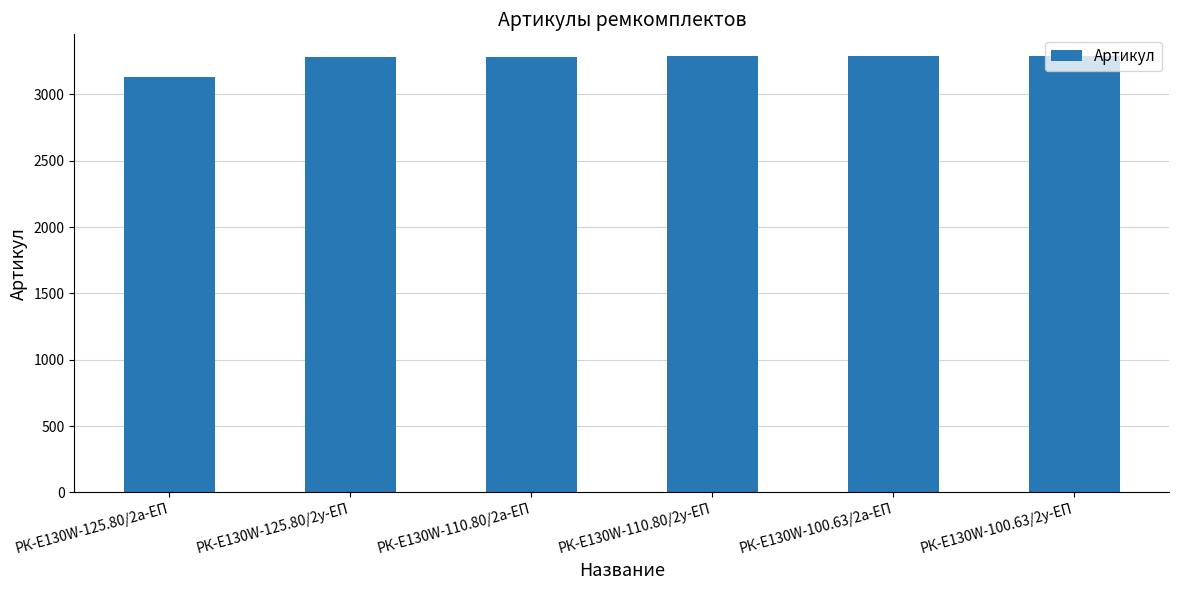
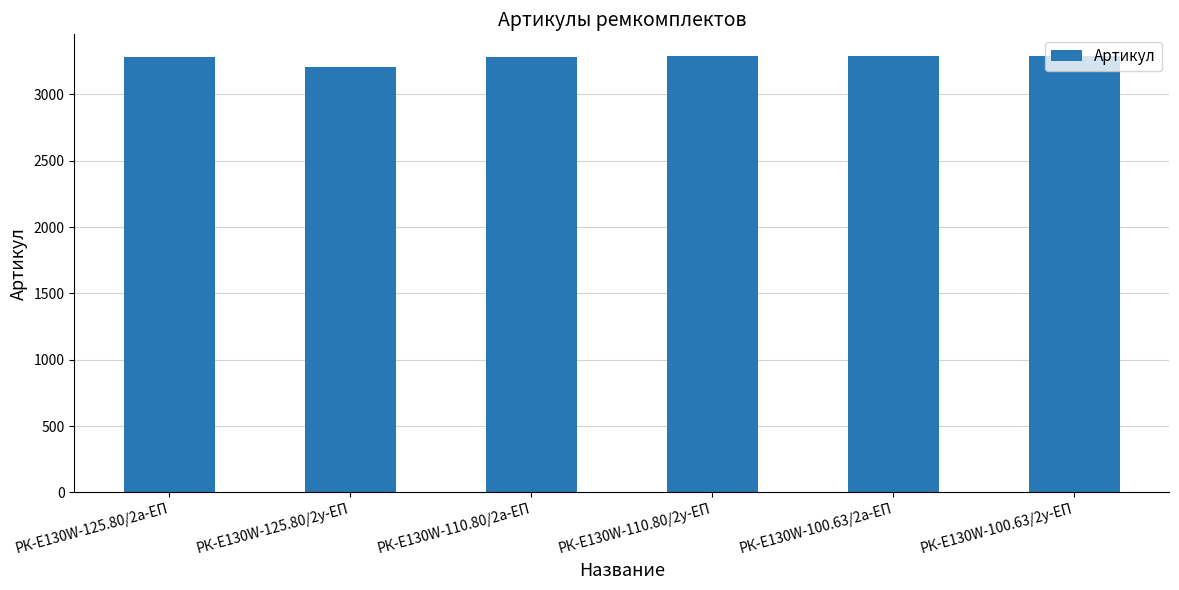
РК-E130W-125.80/2а-ЕП: 3130 -> 3280
РК-E130W-125.80/2у-ЕП: 3290 -> 3200
